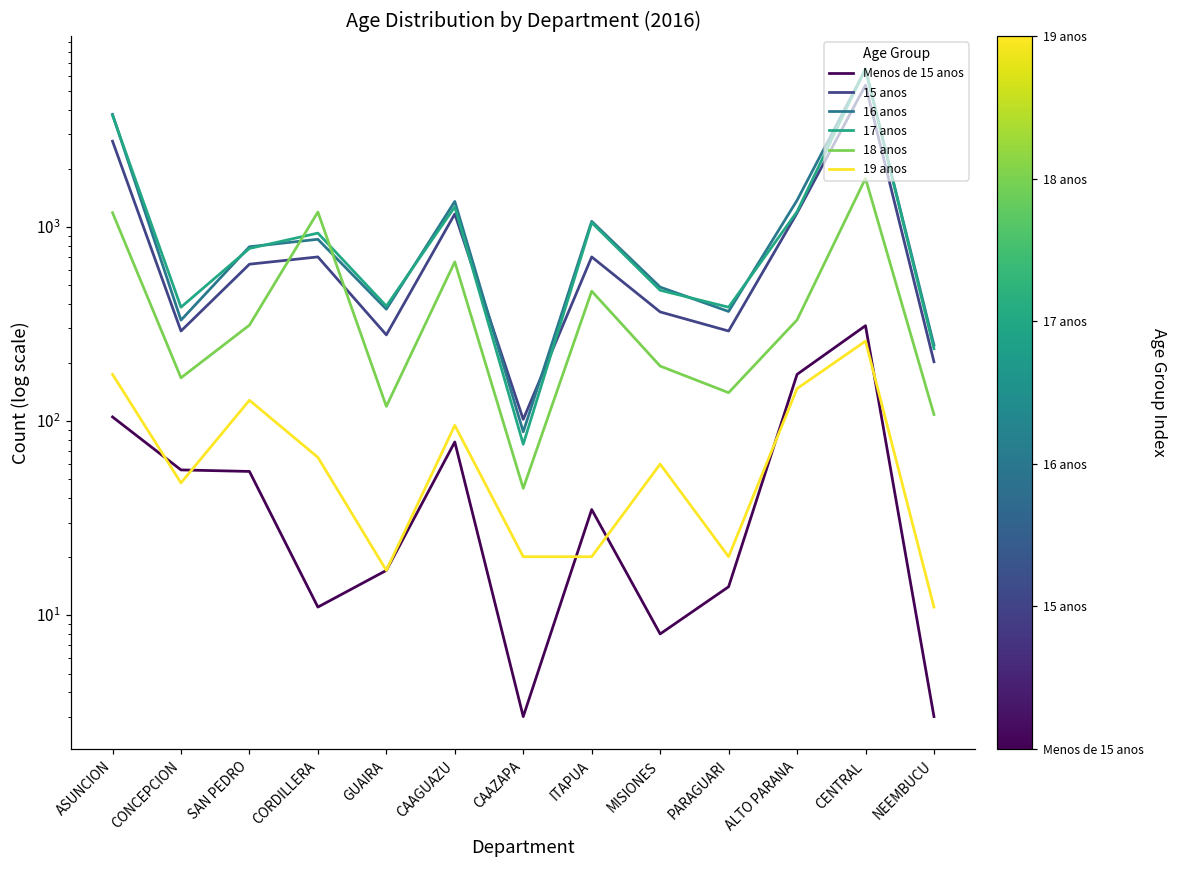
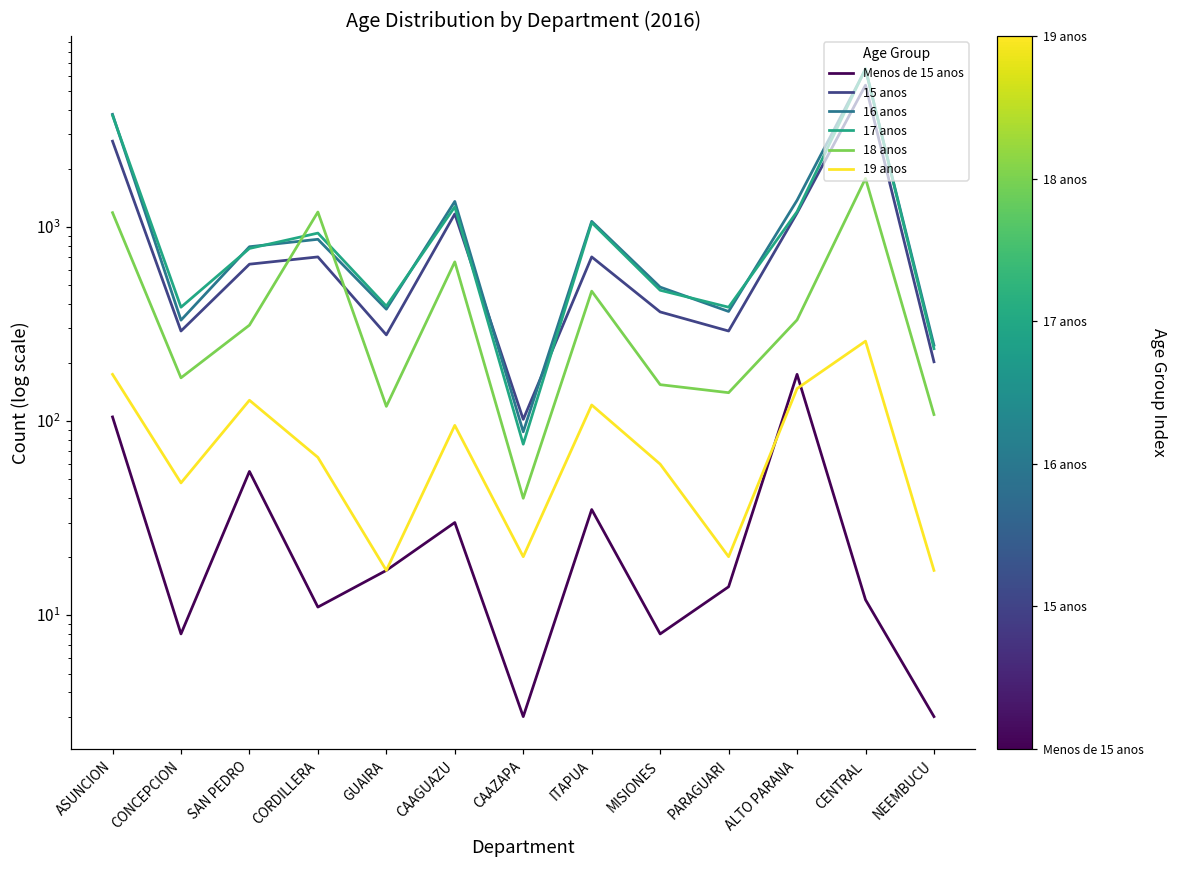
Menos de 15 anos, CONCEPCION: 56 -> 8
Menos de 15 anos, CAAGUAZU: 80 -> 30
18 anos, CAAZAPA: 45 -> 40
19 anos, ITAPUA: 20 -> 120
18 anos, MISIONES: 190 -> 150
Menos de 15 anos, CENTRAL: 310 -> 12
19 anos, NEEMBUCU: 11 -> 17
